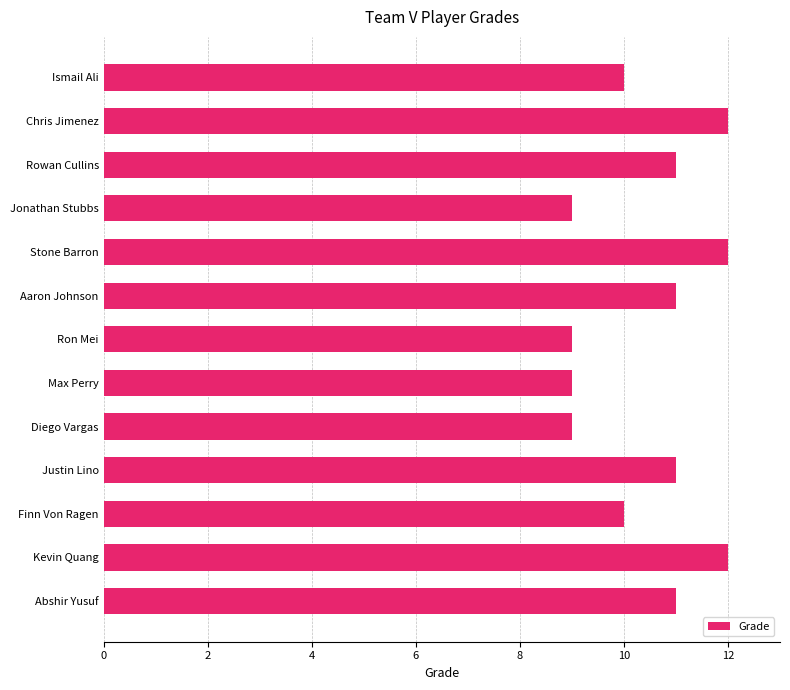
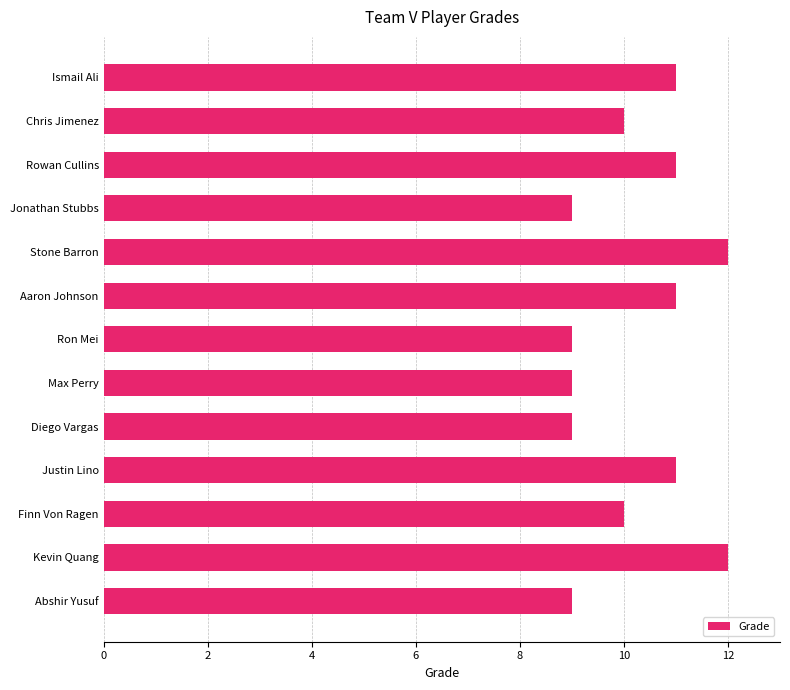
Ismail Ali: 10 -> 11
Chris Jimenez: 12 -> 10
Abshir Yusuf: 11 -> 9
